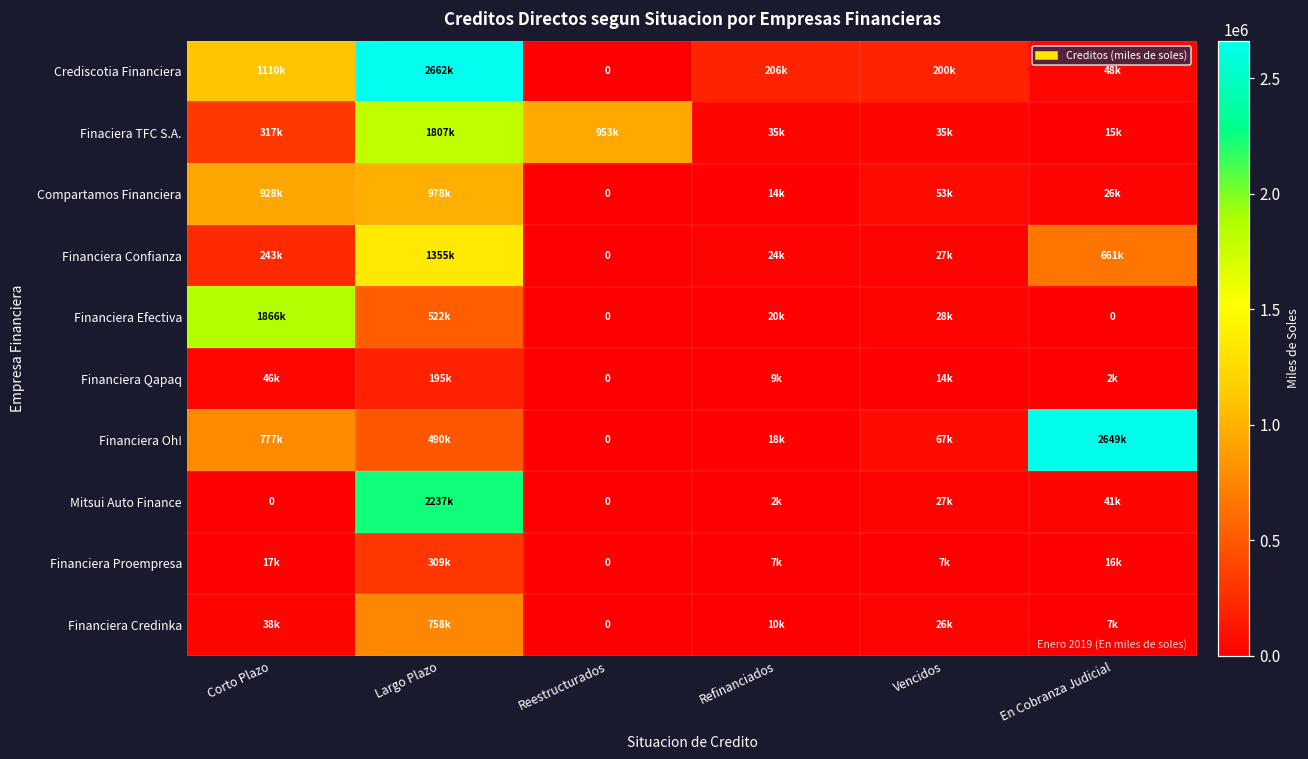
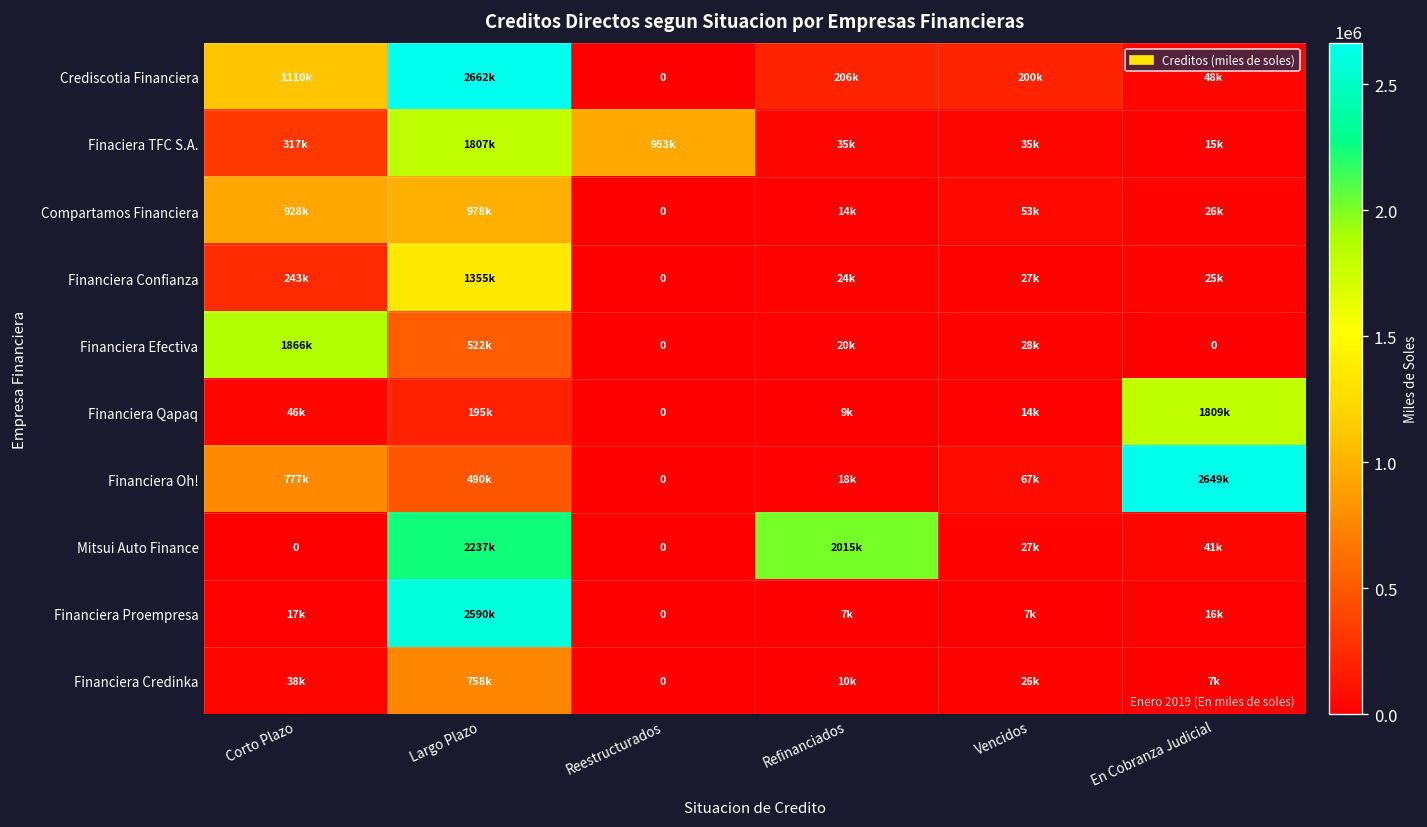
Financiera Confianza, En Cobranza Judicial: 661k -> 25k
Financiera Qapaq, En Cobranza Judicial: 2k -> 1809k
Mitsui Auto Finance, Refinanciados: 2k -> 2015k
Financiera Proempresa, Largo Plazo: 309k -> 2590k
